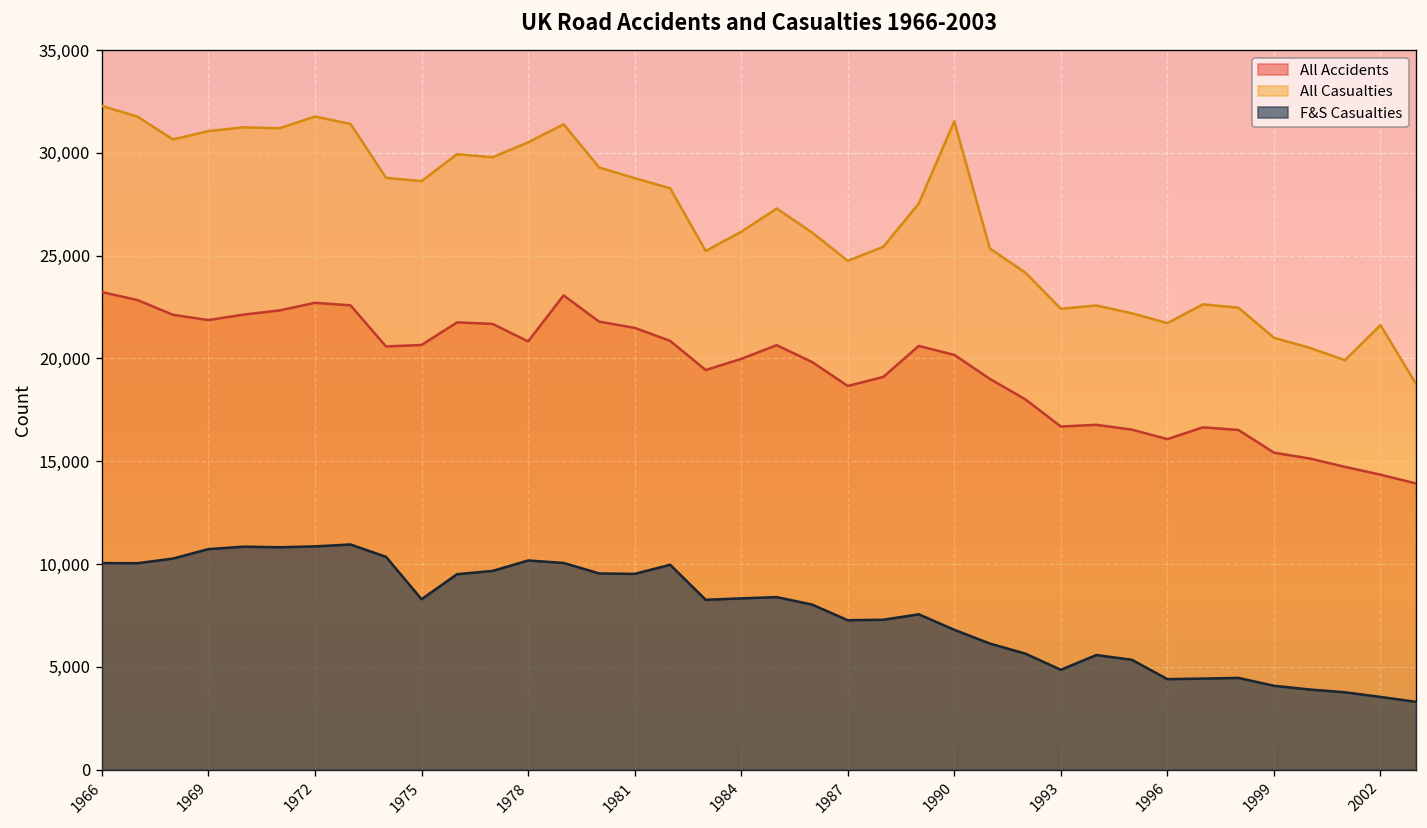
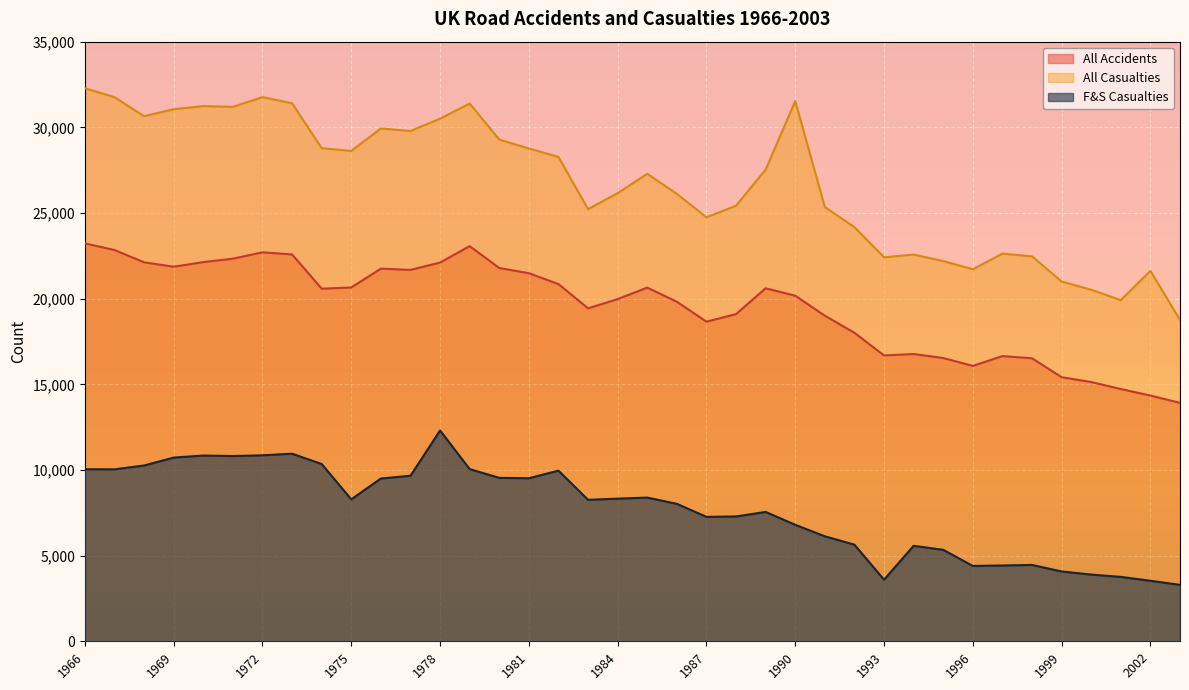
All Accidents, 1978: 20,800 -> 22,100
F&S Casualties, 1978: 10,200 -> 12,300
F&S Casualties, 1993: 4,900 -> 3,600
